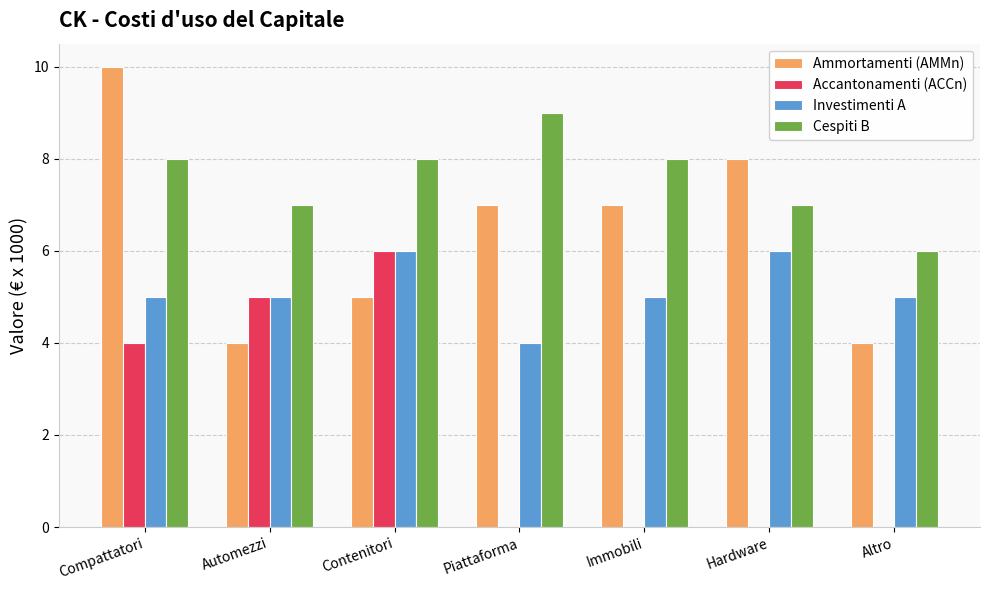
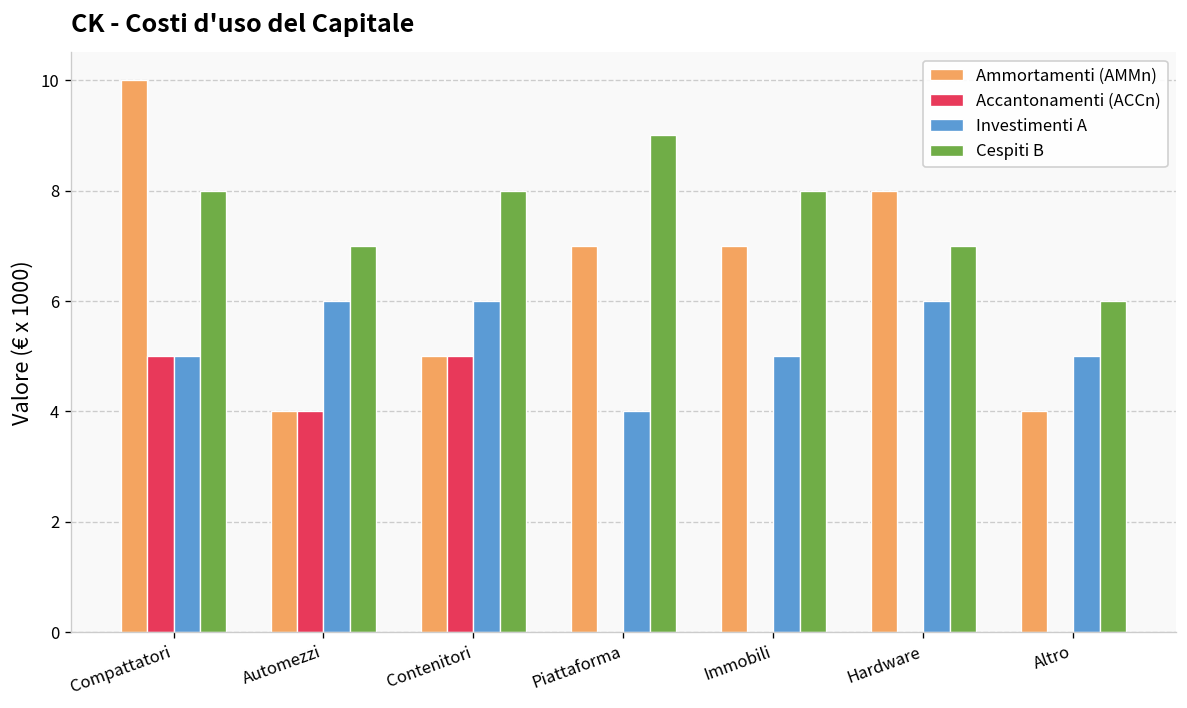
Accantonamenti (ACCn), Compattatori: 4 -> 5
Accantonamenti (ACCn), Automezzi: 5 -> 4
Investimenti A, Automezzi: 5 -> 6
Accantonamenti (ACCn), Contenitori: 6 -> 5
